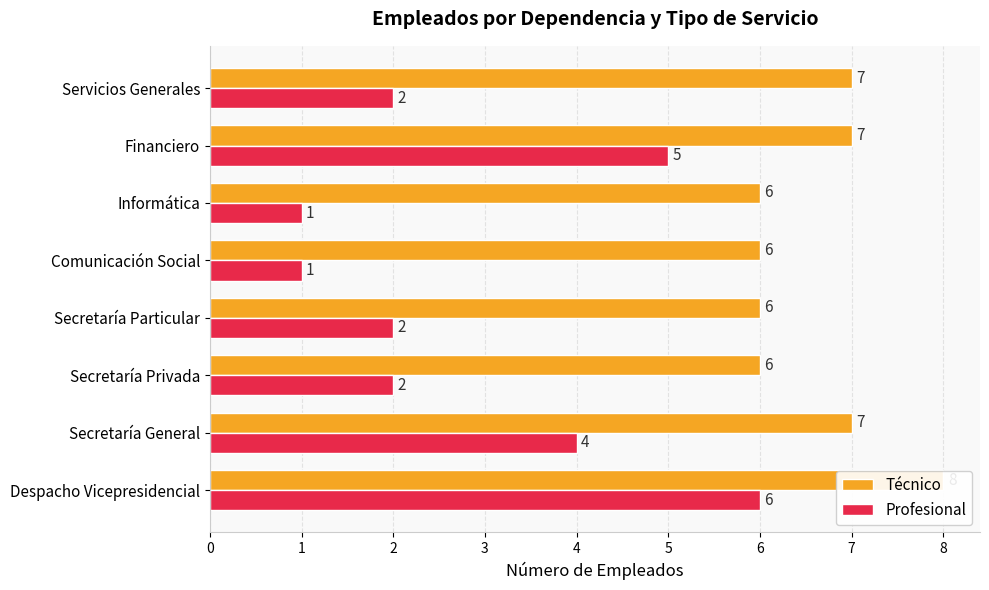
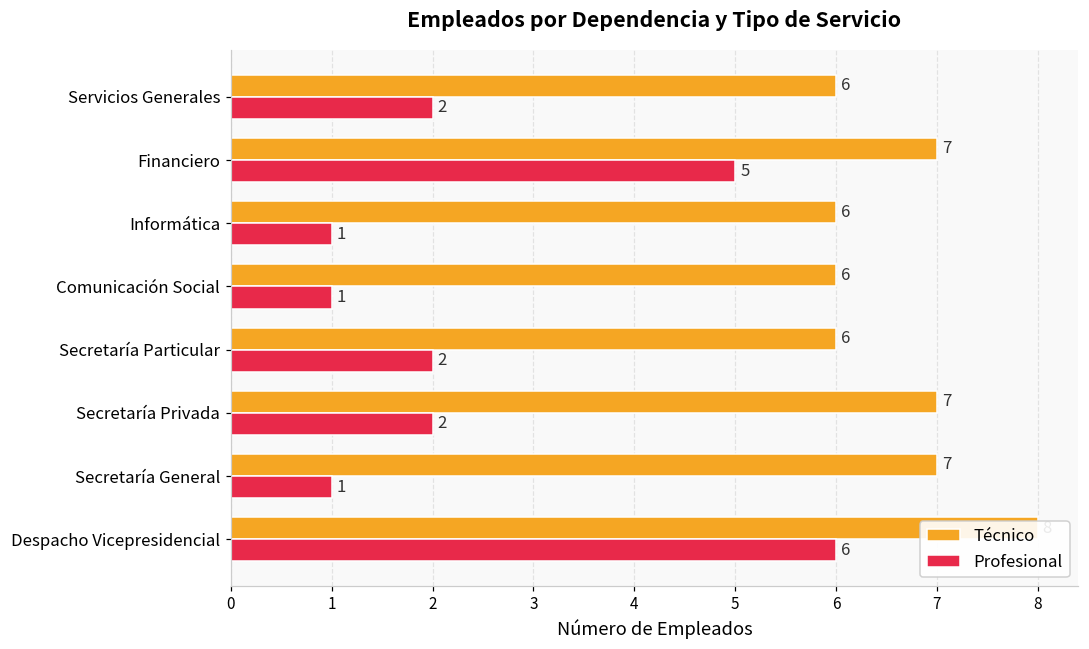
Técnico, Servicios Generales: 7 -> 6
Técnico, Secretaría Privada: 6 -> 7
Profesional, Secretaría General: 4 -> 1
